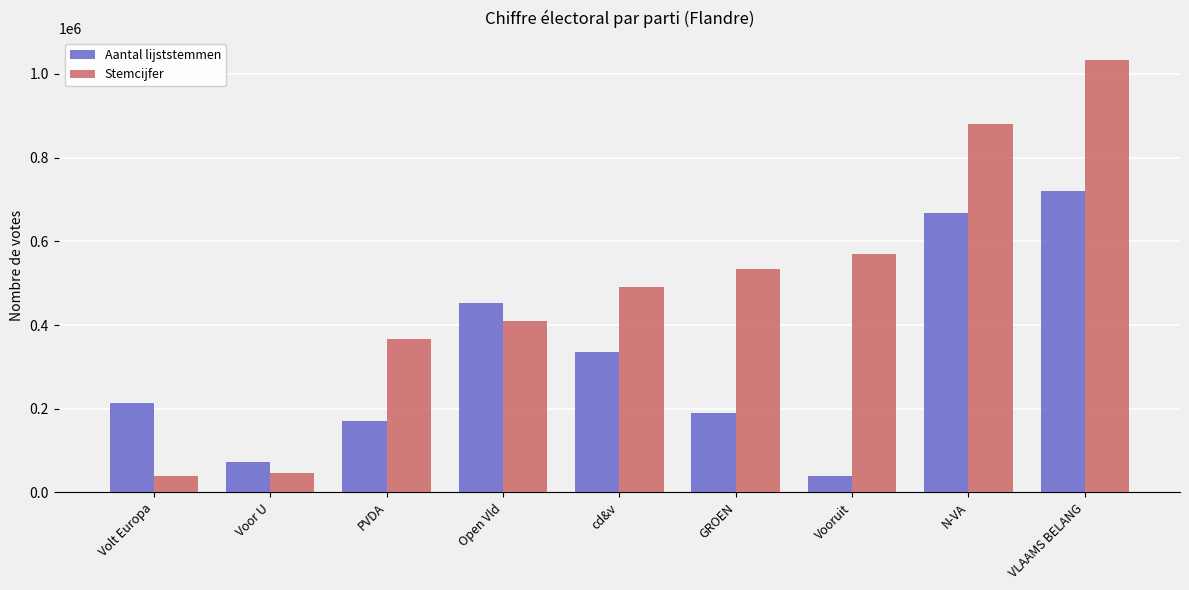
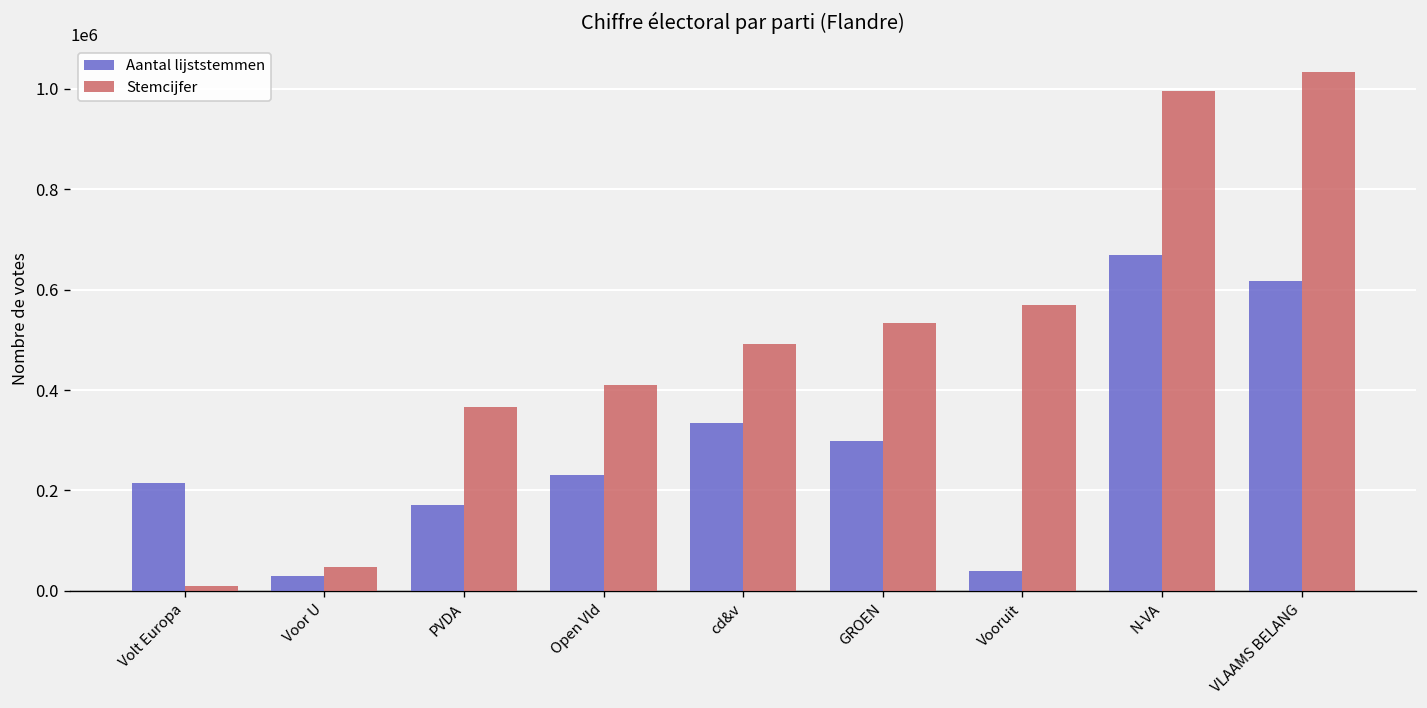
Stemcijfer, Volt Europa: 40000 -> 10000
Aantal lijststemmen, Voor U: 70000 -> 30000
Aantal lijststemmen, Open Vld: 450000 -> 230000
Aantal lijststemmen, GROEN: 190000 -> 300000
Stemcijfer, N-VA: 880000 -> 1000000
Aantal lijststemmen, VLAAMS BELANG: 720000 -> 620000
